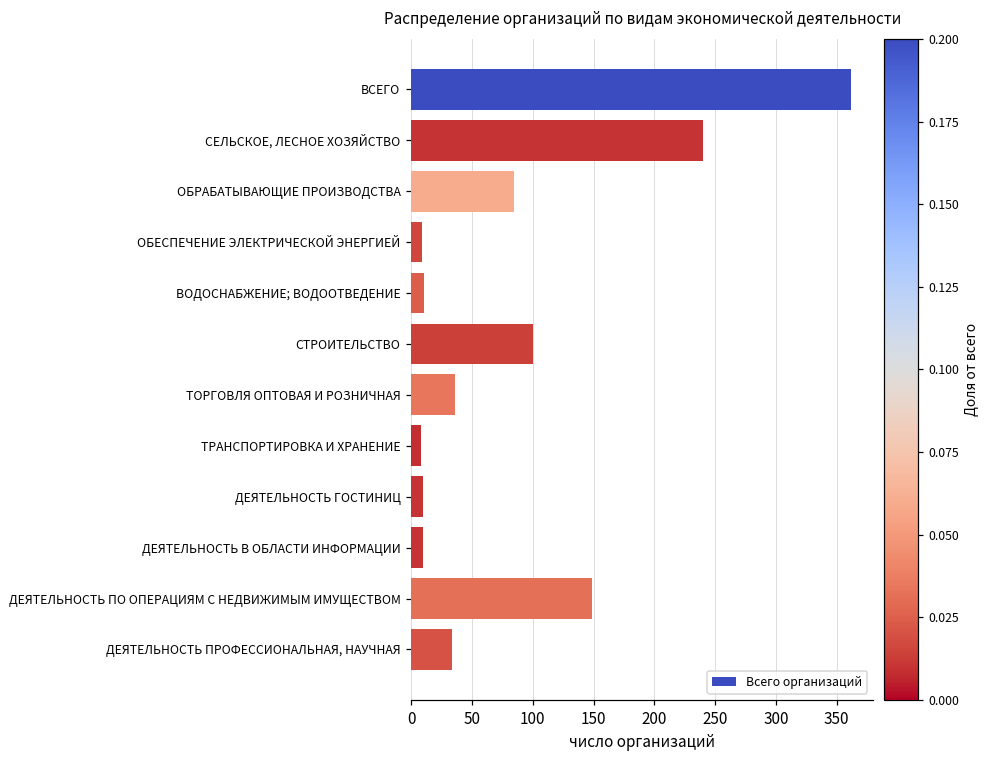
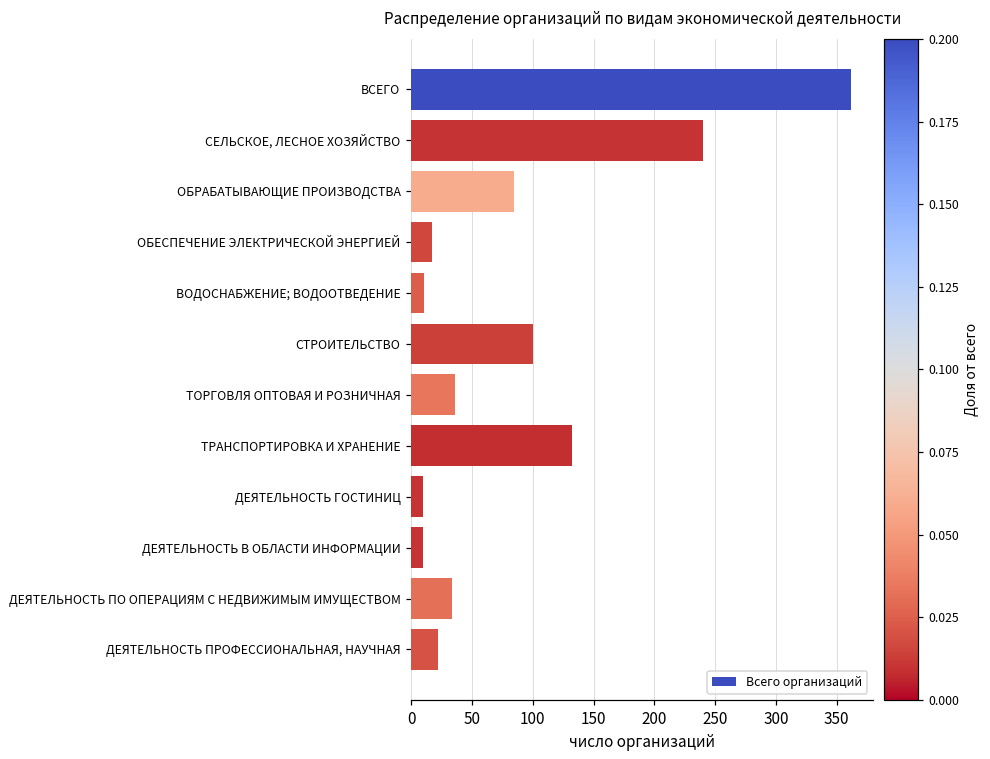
ОБЕСПЕЧЕНИЕ ЭЛЕКТРИЧЕСКОЙ ЭНЕРГИЕЙ: 9 -> 17
ТРАНСПОРТИРОВКА И ХРАНЕНИЕ: 8 -> 132
ДЕЯТЕЛЬНОСТЬ ПО ОПЕРАЦИЯМ С НЕДВИЖИМЫМ ИМУЩЕСТВОМ: 149 -> 34
ДЕЯТЕЛЬНОСТЬ ПРОФЕССИОНАЛЬНАЯ, НАУЧНАЯ: 34 -> 22
